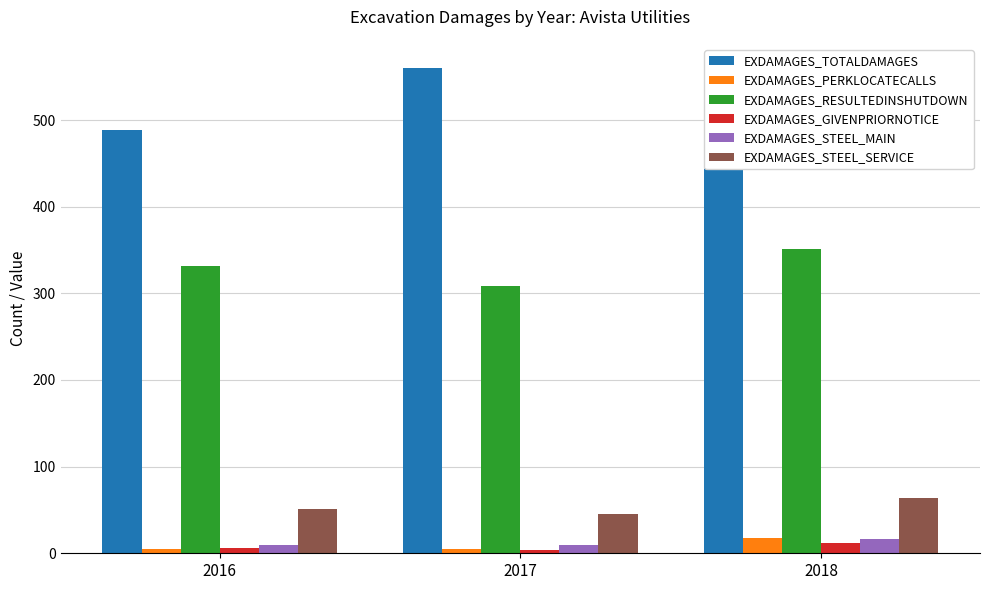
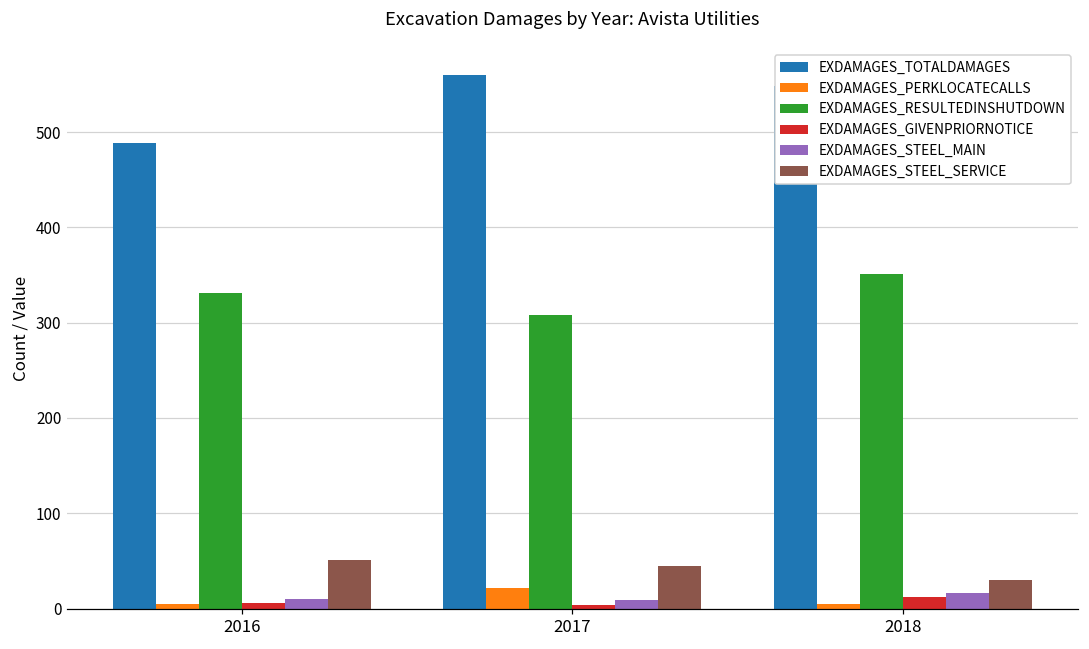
EXDAMAGES_PERKLOCATECALLS, 2017: 10 -> 20
EXDAMAGES_PERKLOCATECALLS, 2018: 20 -> 0
EXDAMAGES_STEEL_SERVICE, 2018: 60 -> 30
